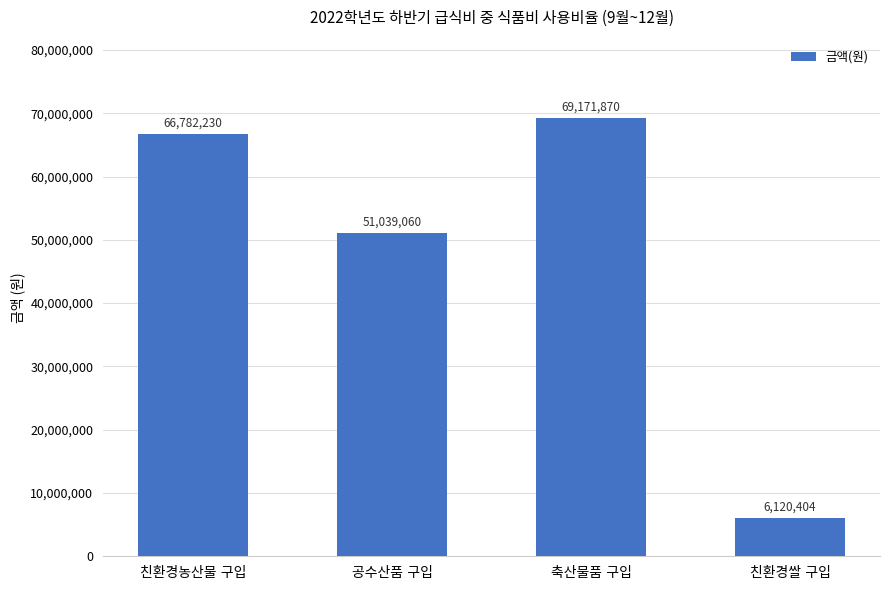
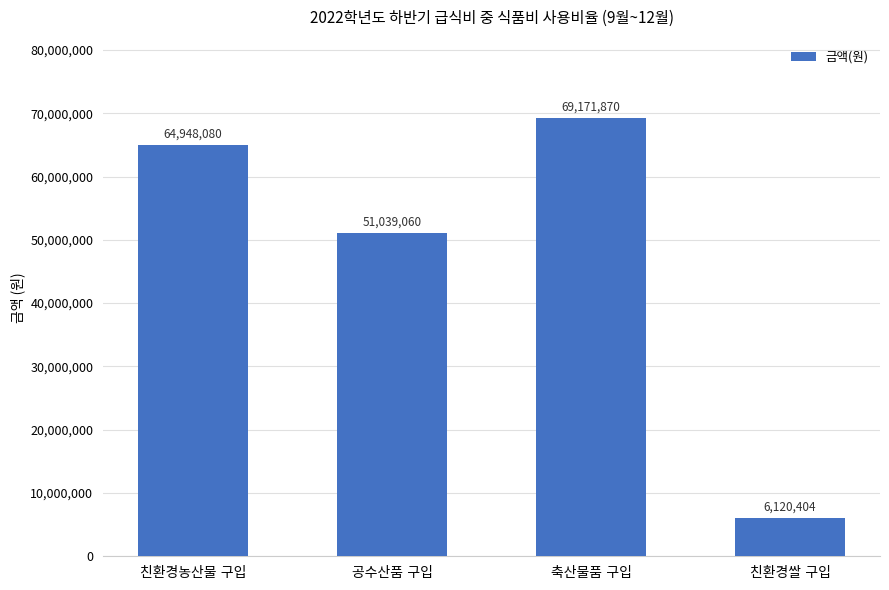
친환경농산물 구입: 66,782,230 -> 64,948,080
